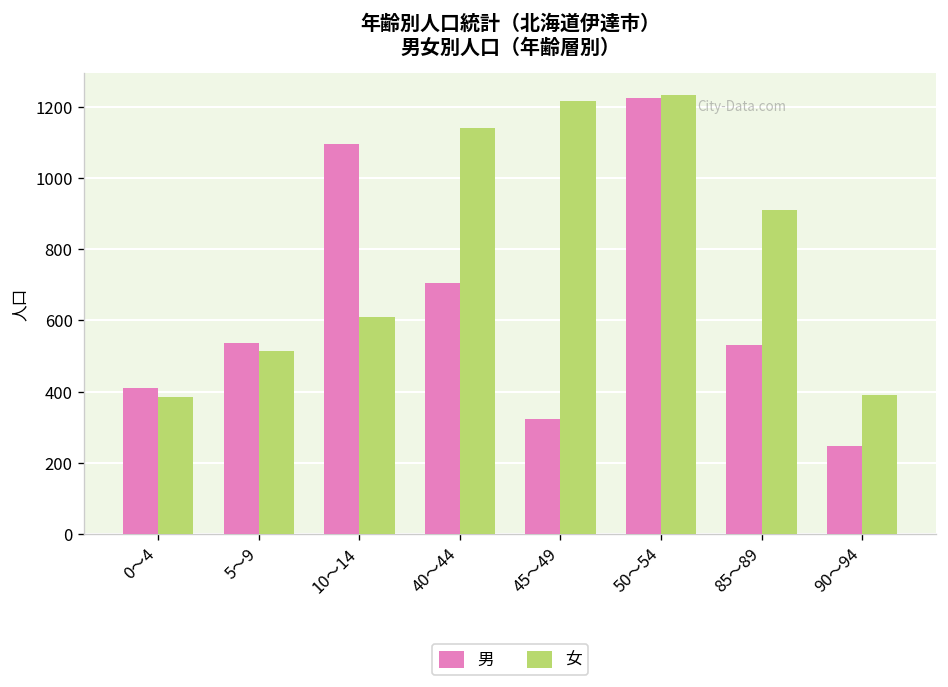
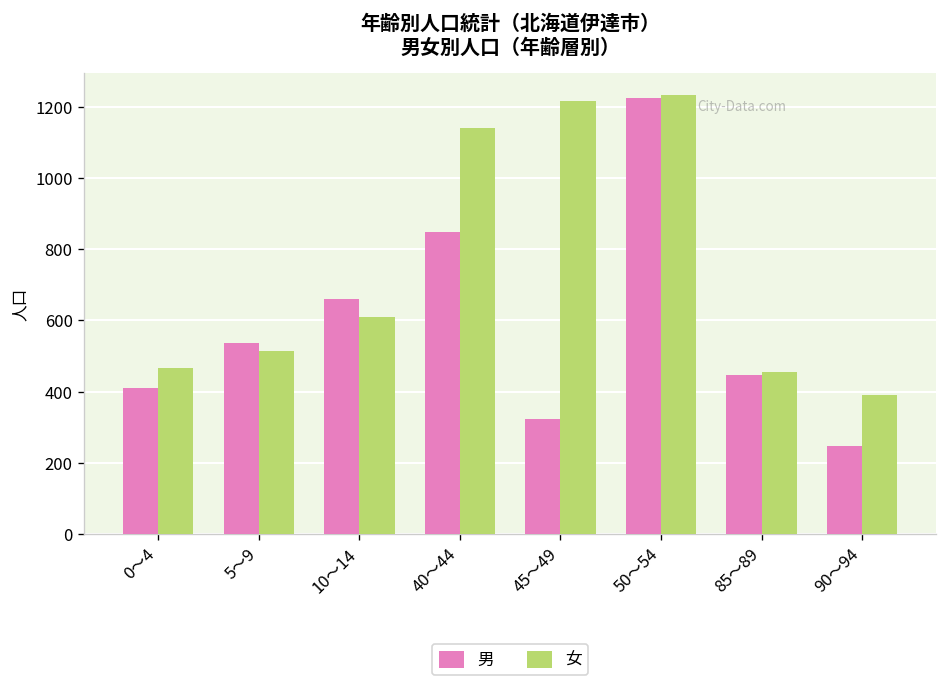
女, 0～4: 390 -> 470
男, 10～14: 1100 -> 660
男, 40～44: 710 -> 850
男, 85～89: 530 -> 450
女, 85～89: 910 -> 460
